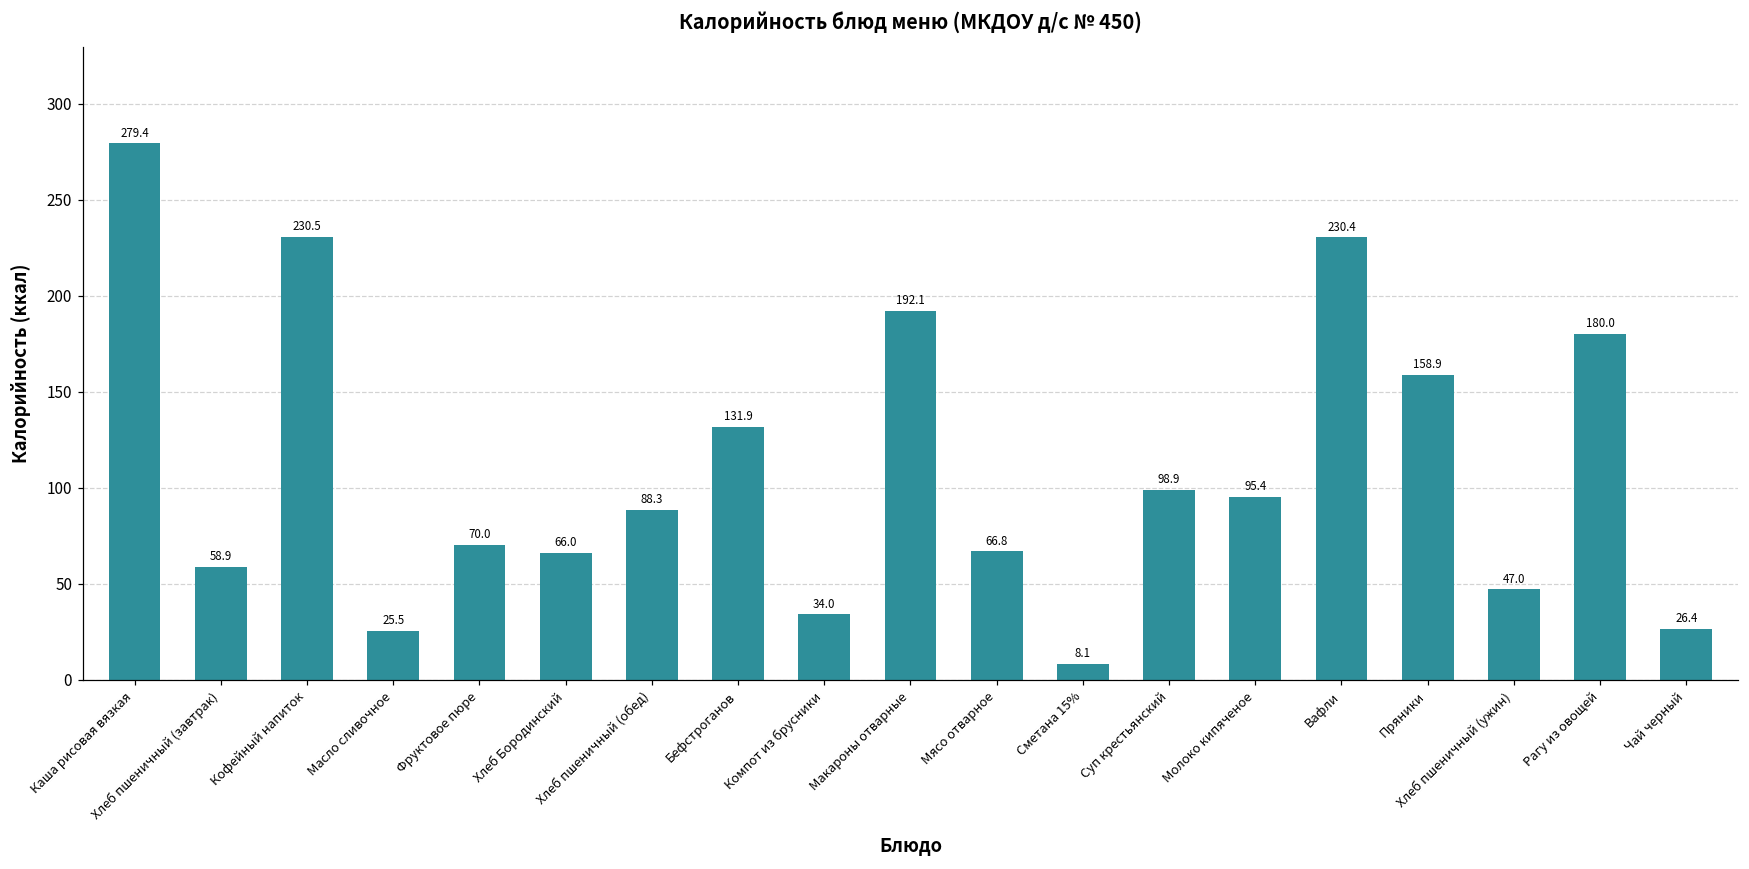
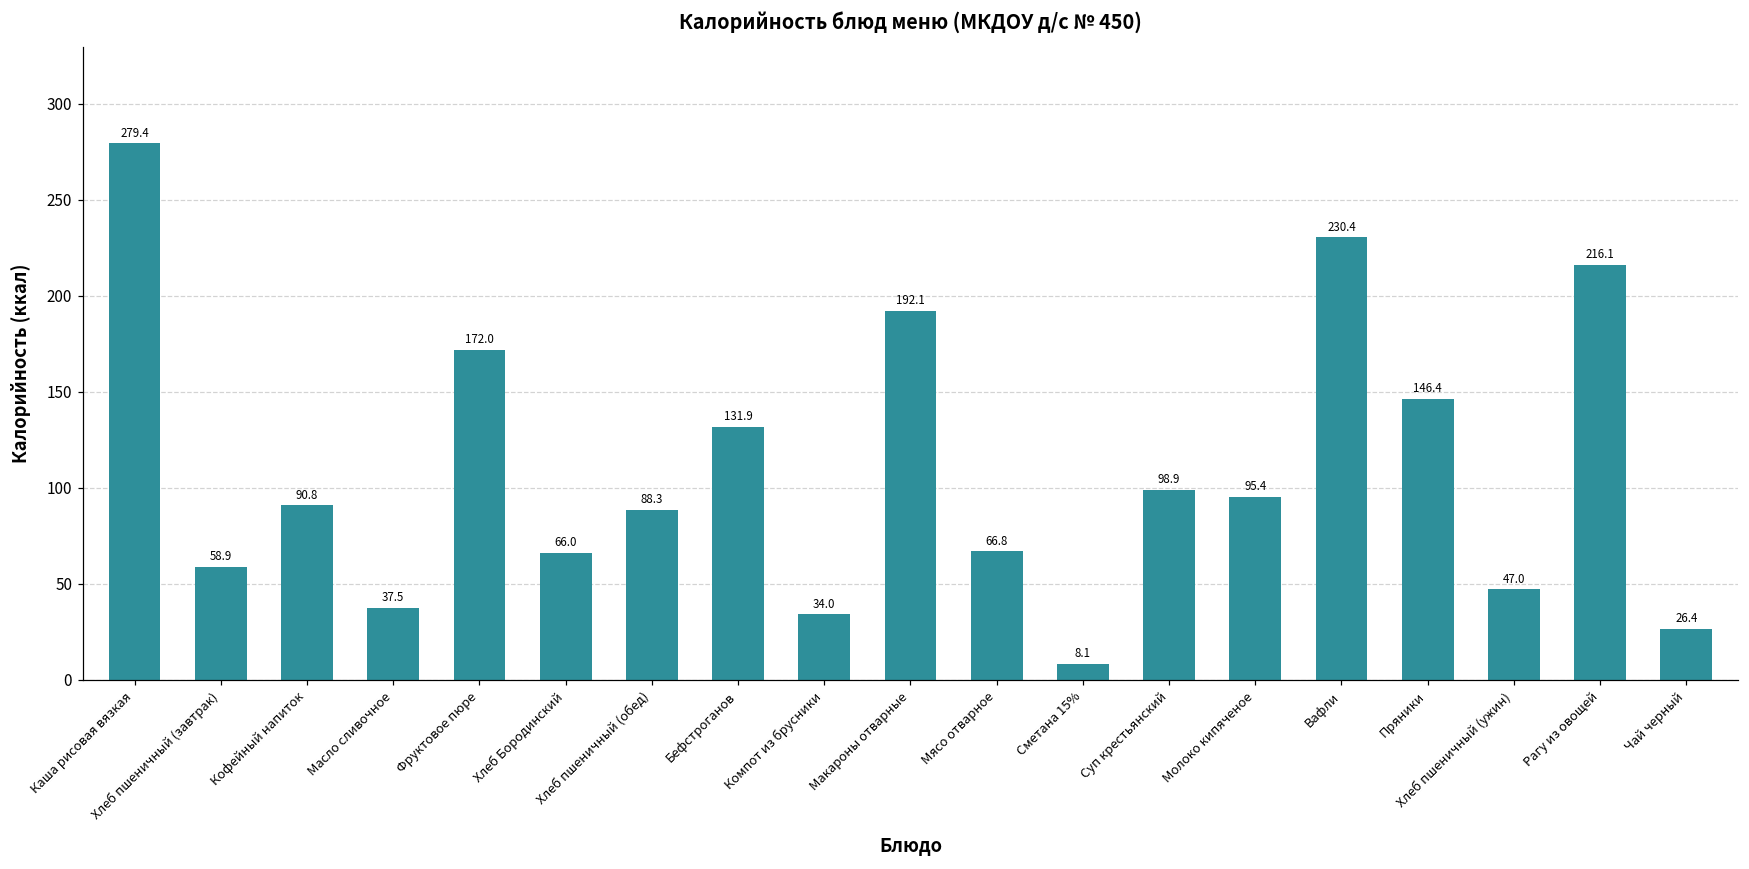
Кофейный напиток: 230.5 -> 90.8
Масло сливочное: 25.5 -> 37.5
Фруктовое пюре: 70.0 -> 172.0
Пряники: 158.9 -> 146.4
Рагу из овощей: 180.0 -> 216.1
